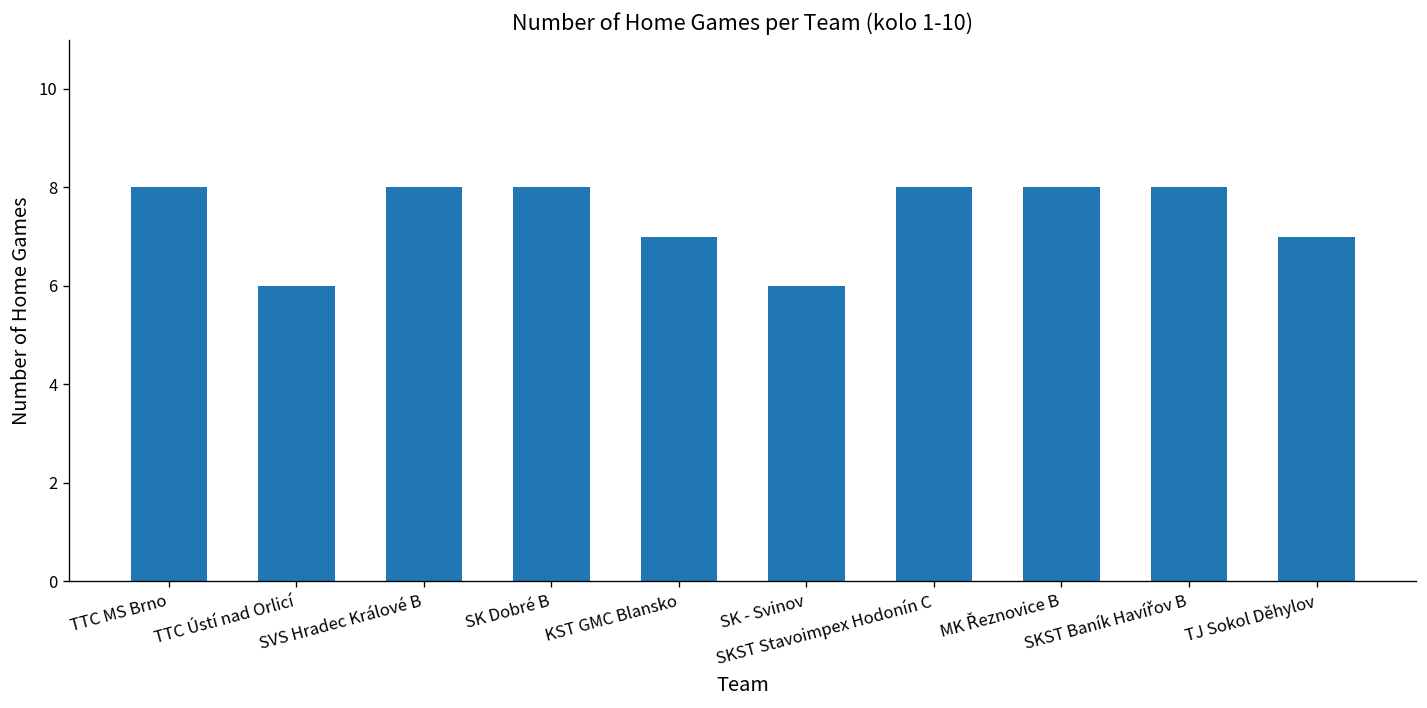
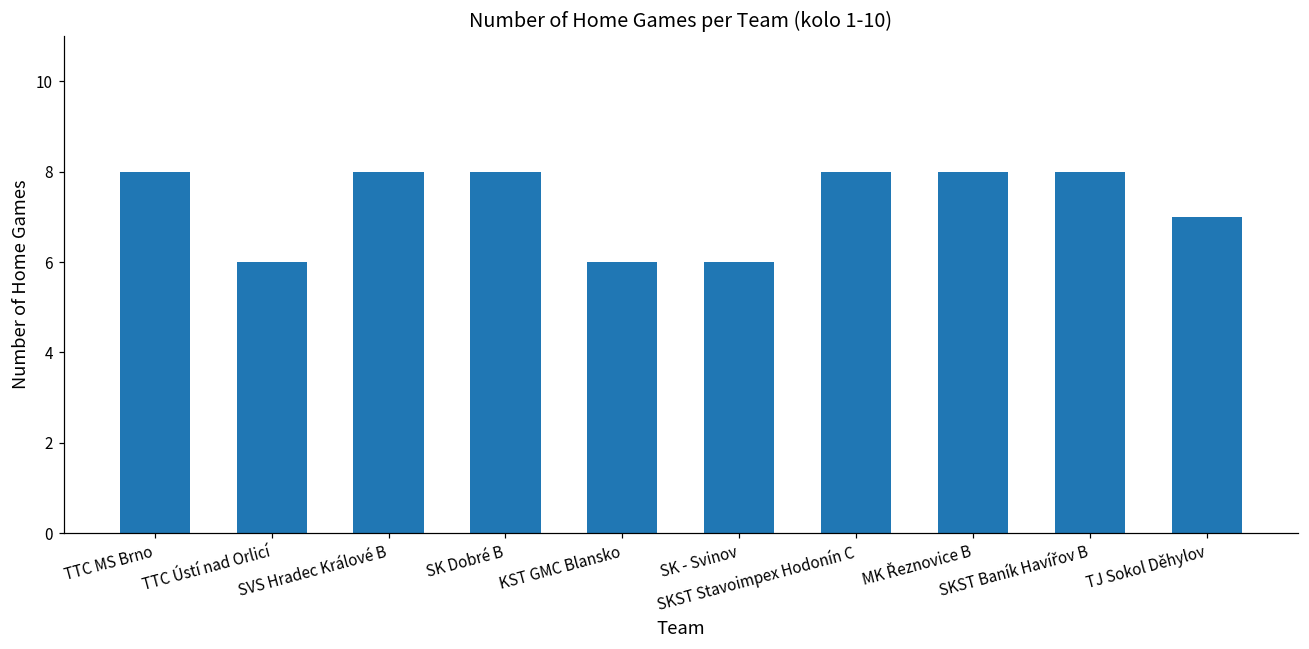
KST GMC Blansko: 7 -> 6
